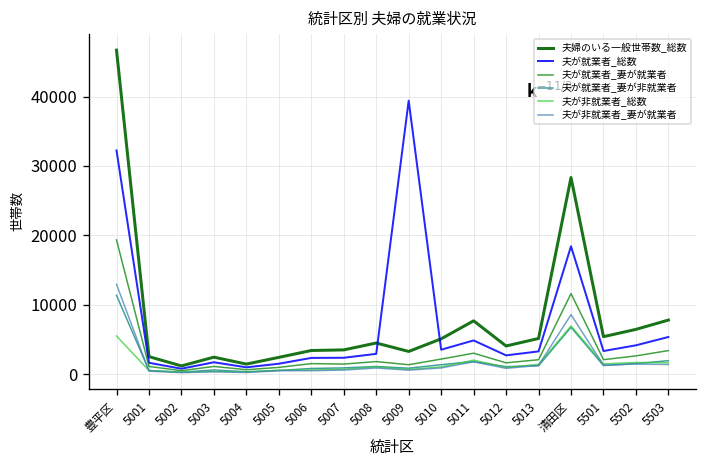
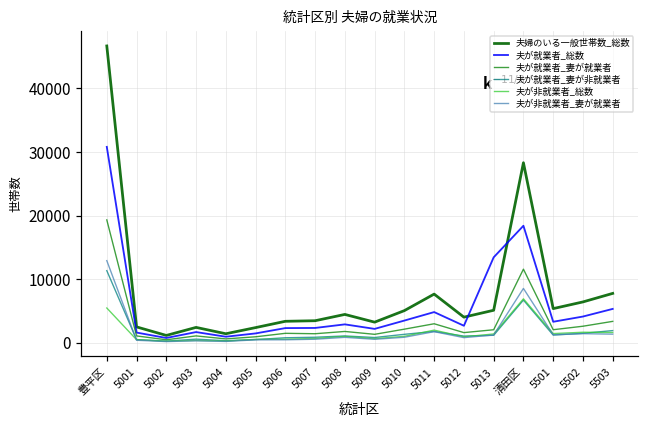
夫が就業者_総数, 豊平区: 32000 -> 31000
夫が就業者_総数, 5009: 39000 -> 2000
夫が就業者_総数, 5013: 3000 -> 13000
